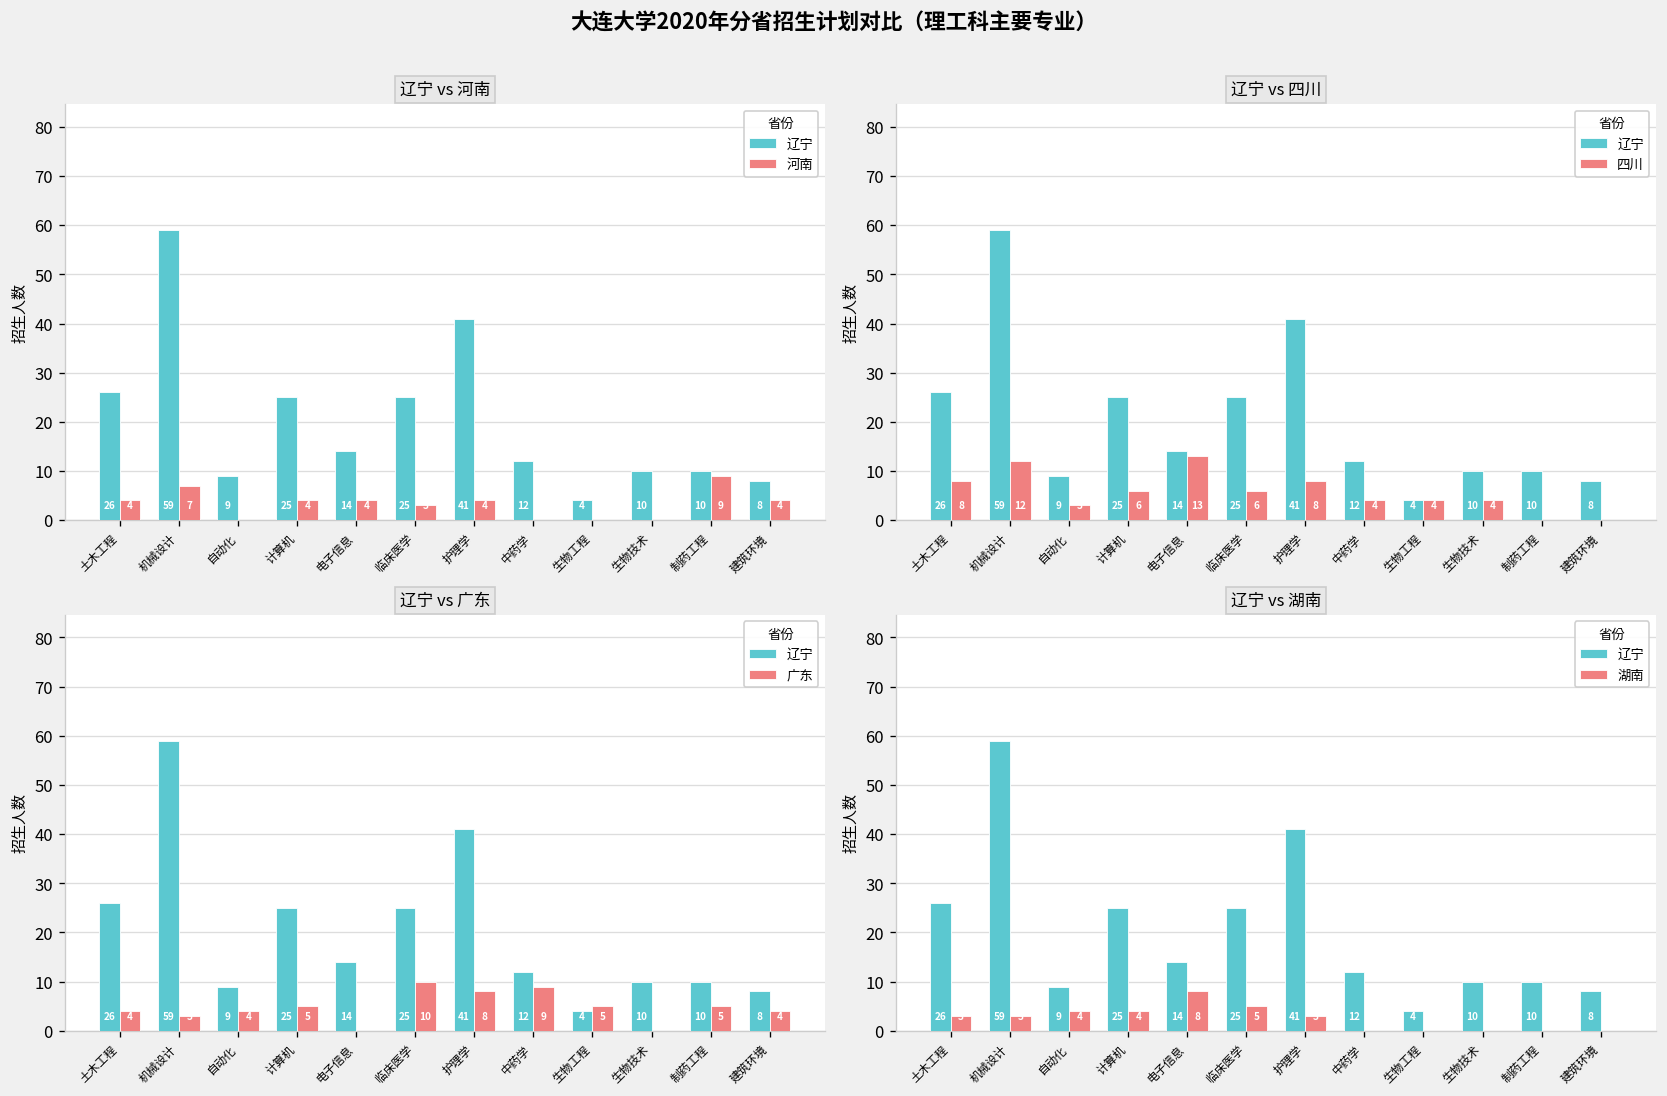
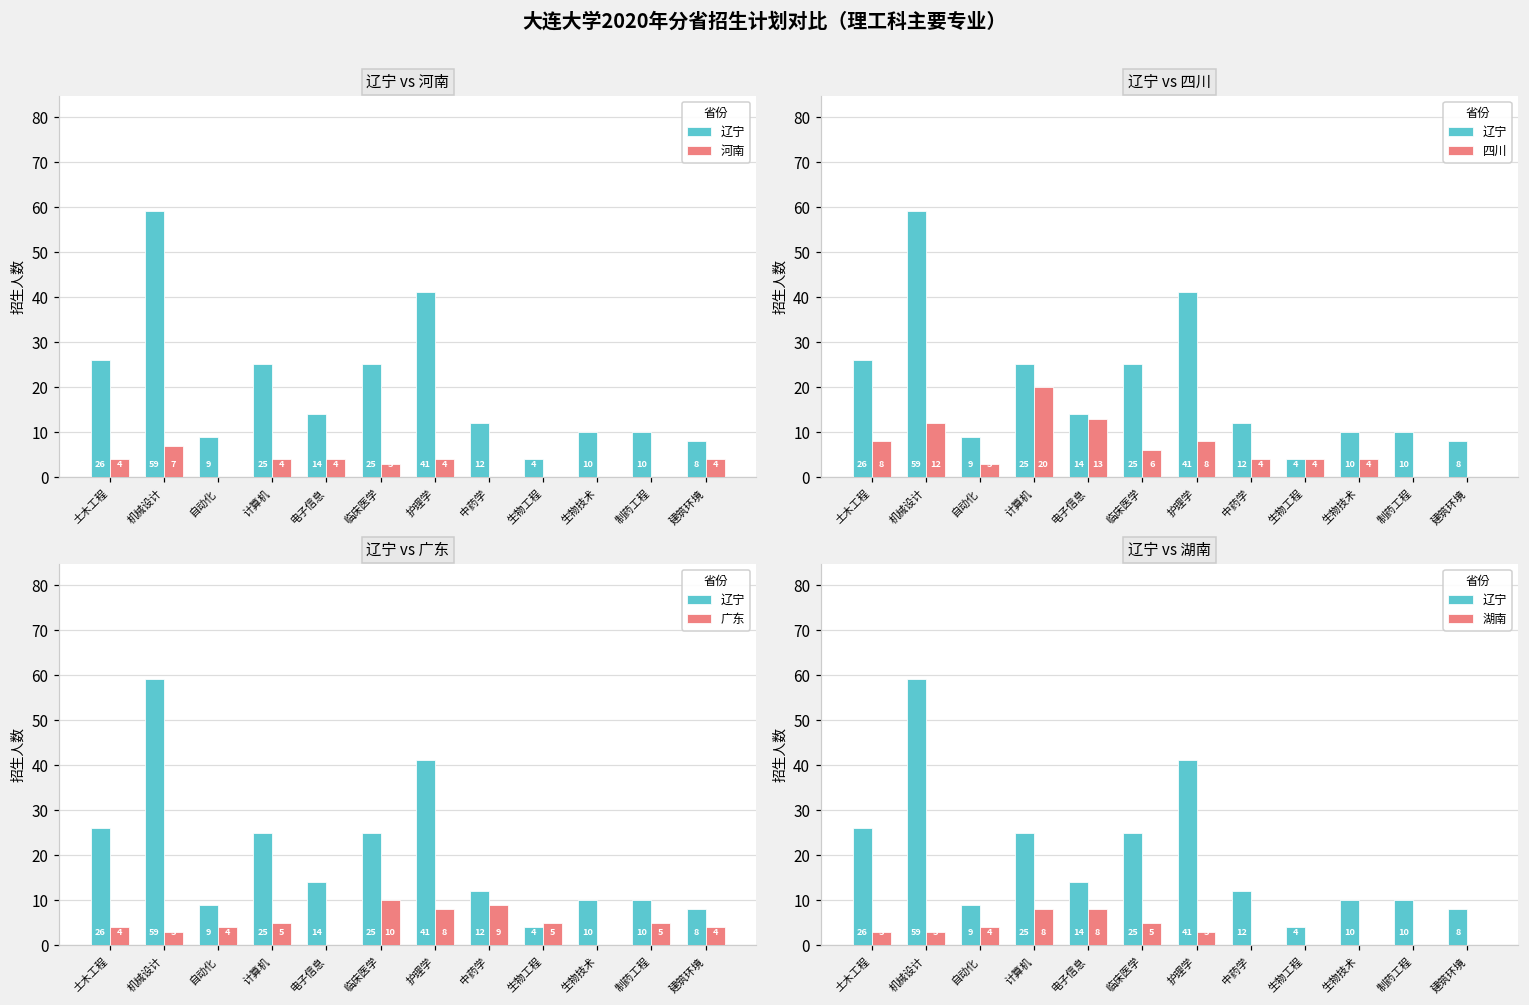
辽宁 vs 河南, 河南, 制药工程: 9 -> 0
辽宁 vs 四川, 四川, 计算机: 6 -> 20
辽宁 vs 湖南, 湖南, 计算机: 4 -> 8
